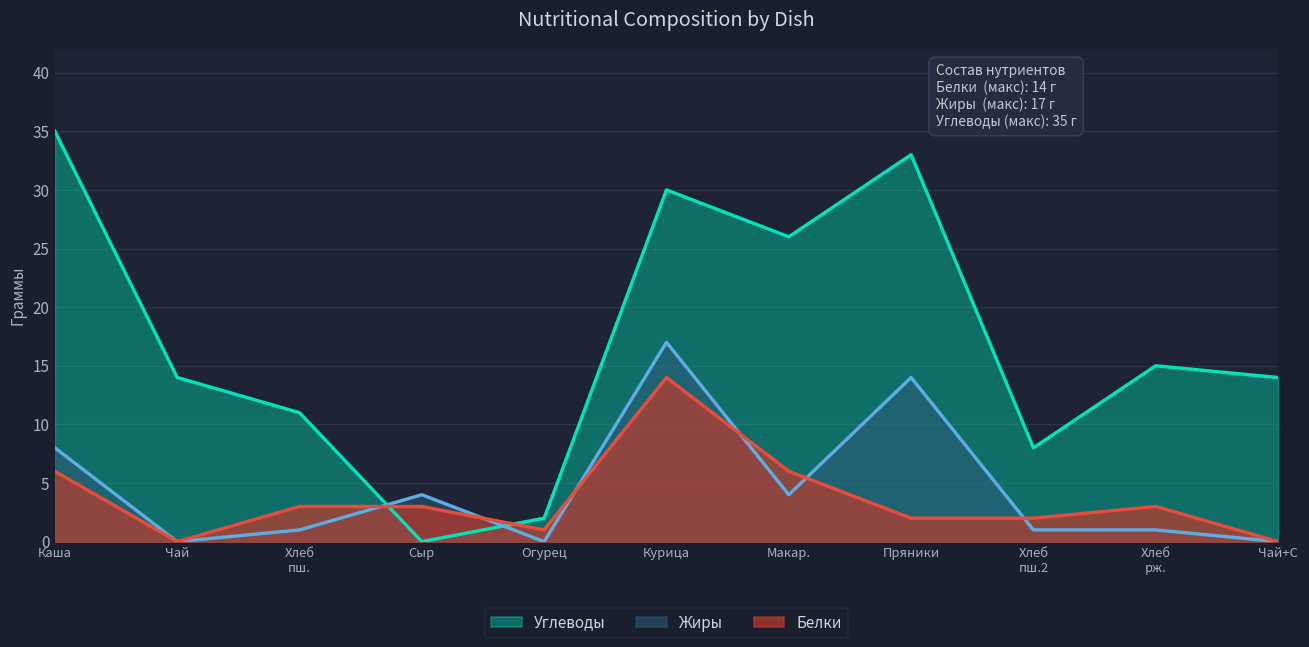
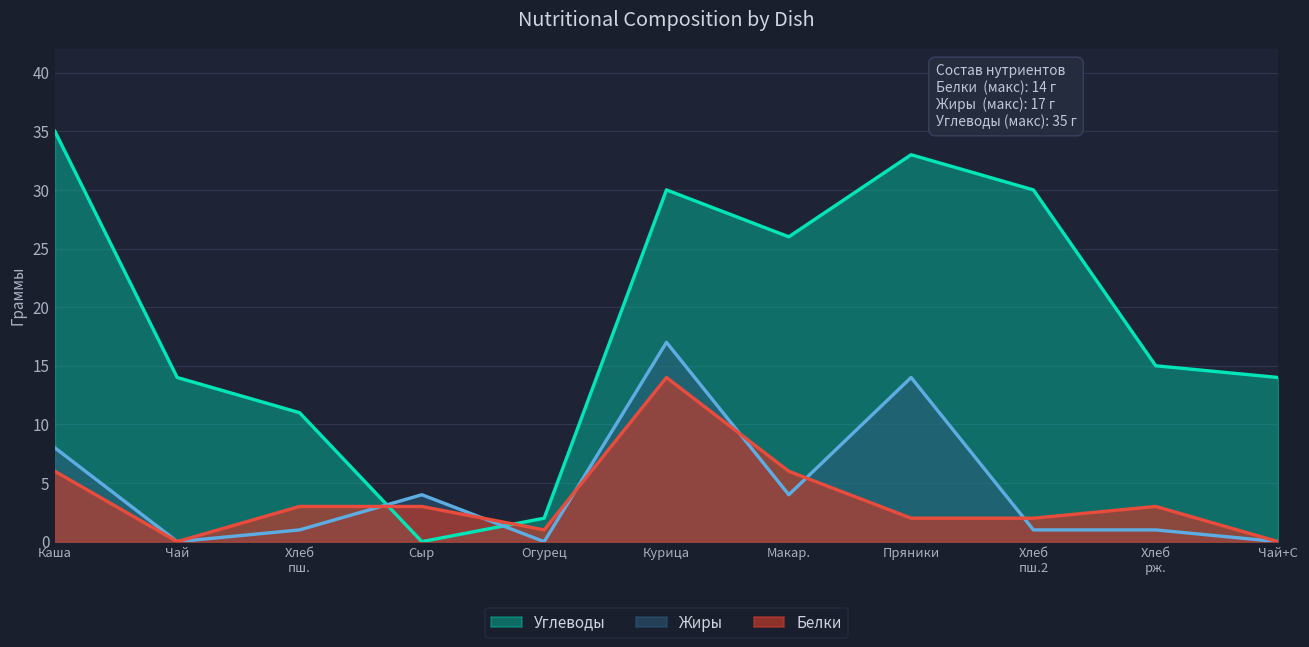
Углеводы, Хлеб пш.2: 8 -> 30
